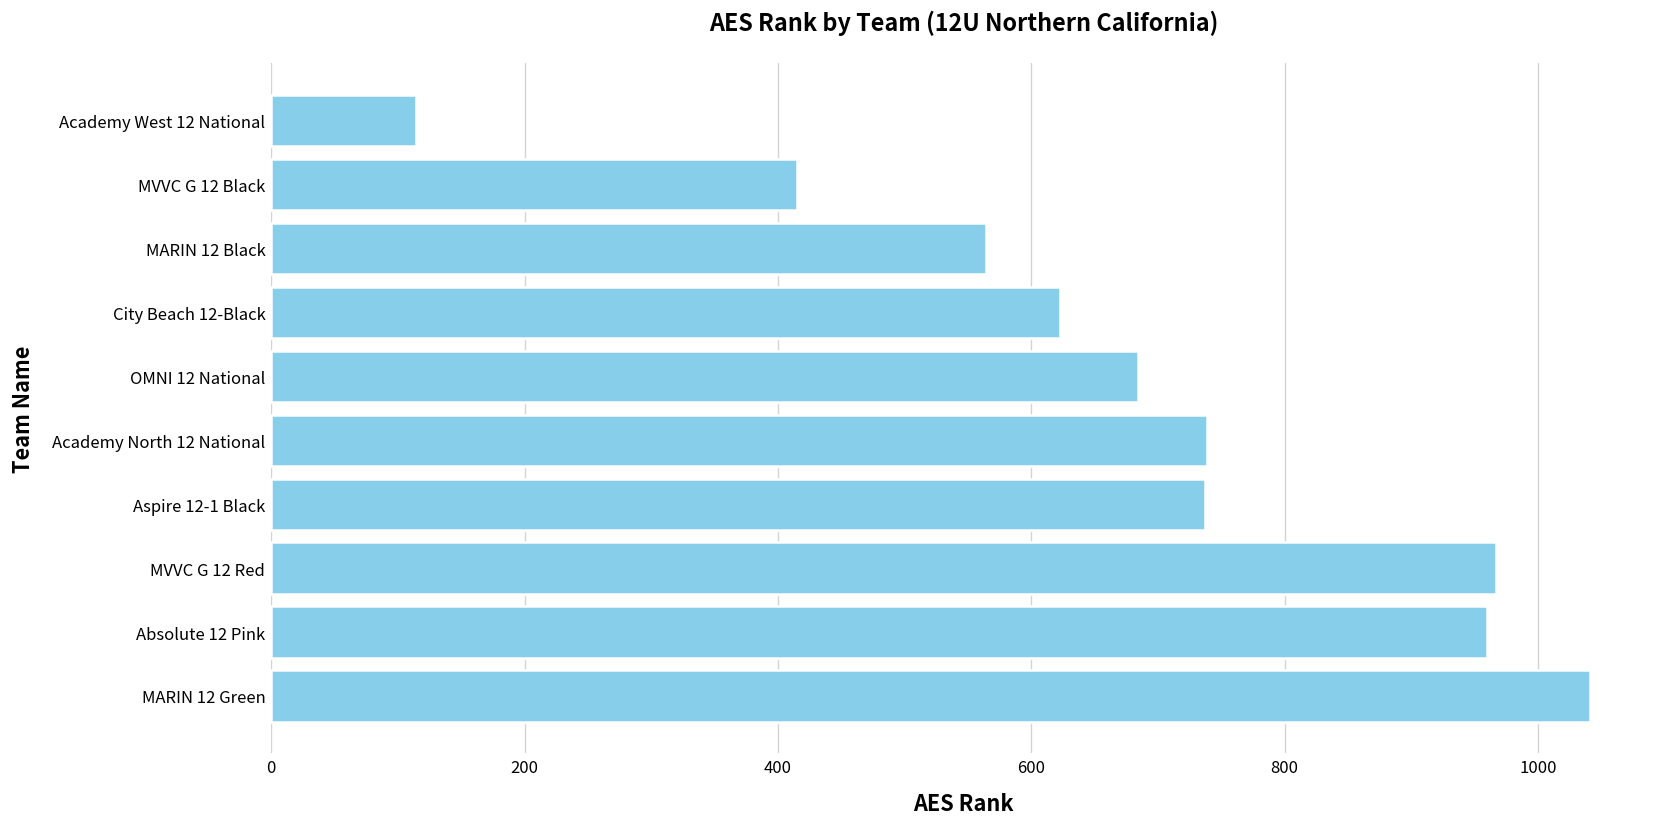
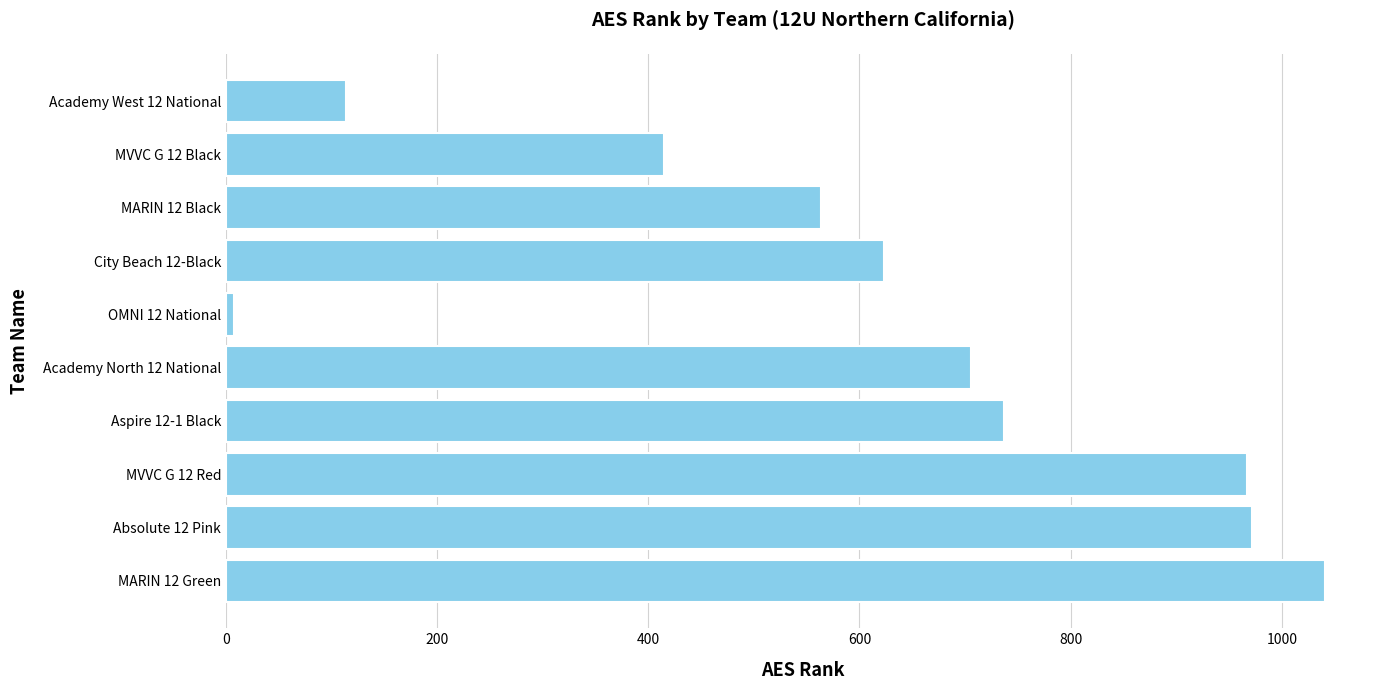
OMNI 12 National: 684 -> 8
Academy North 12 National: 739 -> 706
Absolute 12 Pink: 960 -> 972
